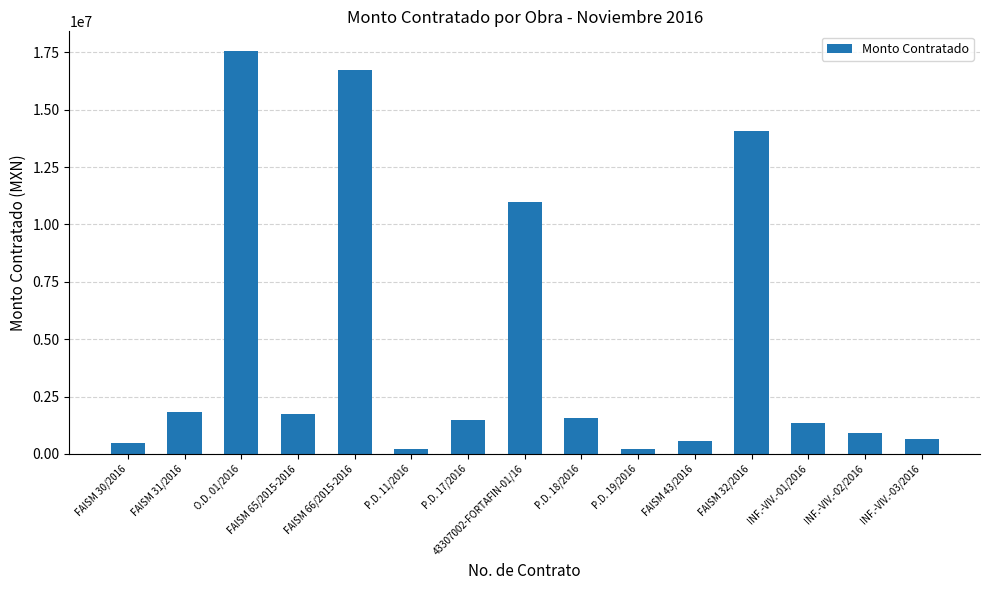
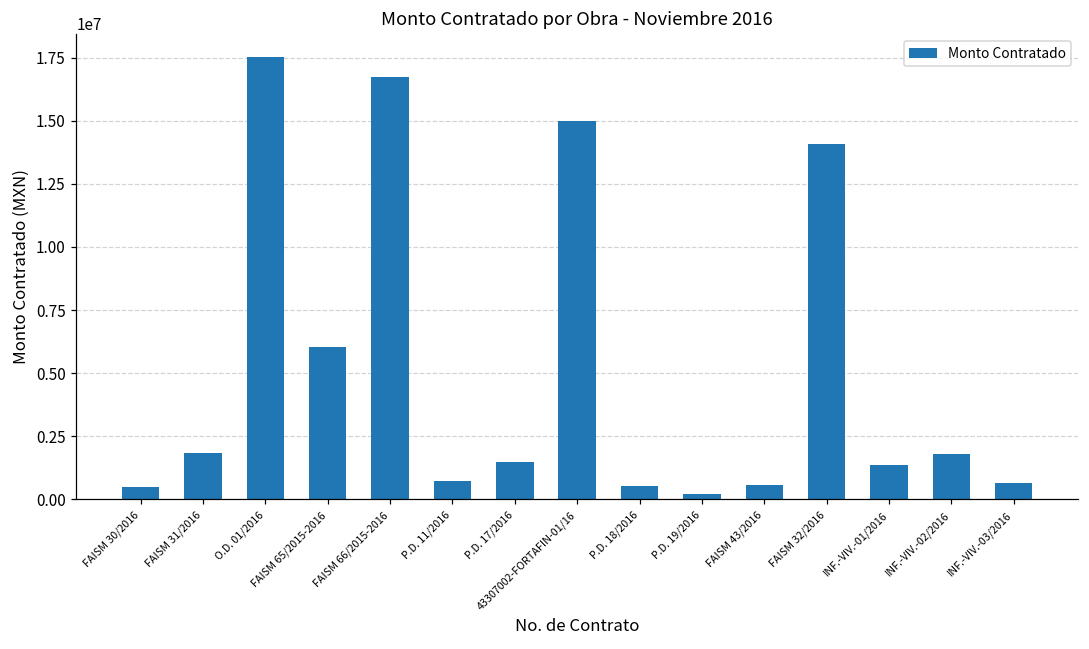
FAISM 65/2015-2016: 1700000 -> 6000000
P.D. 11/2016: 200000 -> 700000
43307002-FORTAFIN-01/16: 11000000 -> 15000000
P.D. 18/2016: 1600000 -> 500000
INF.-VIV.-02/2016: 900000 -> 1800000
